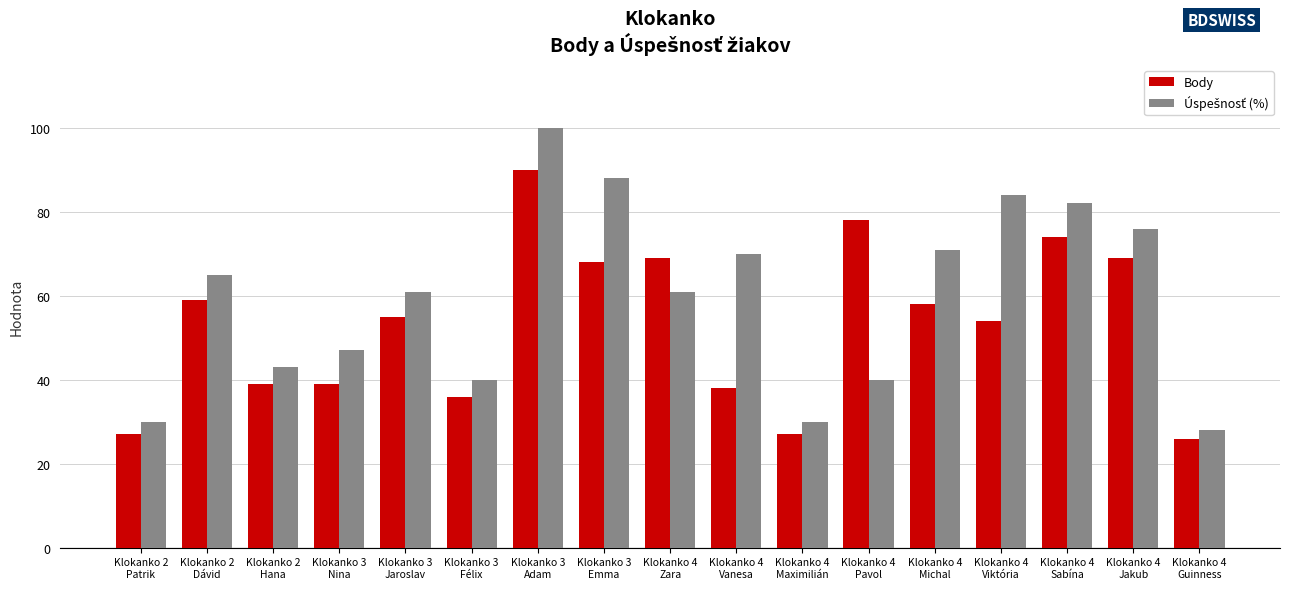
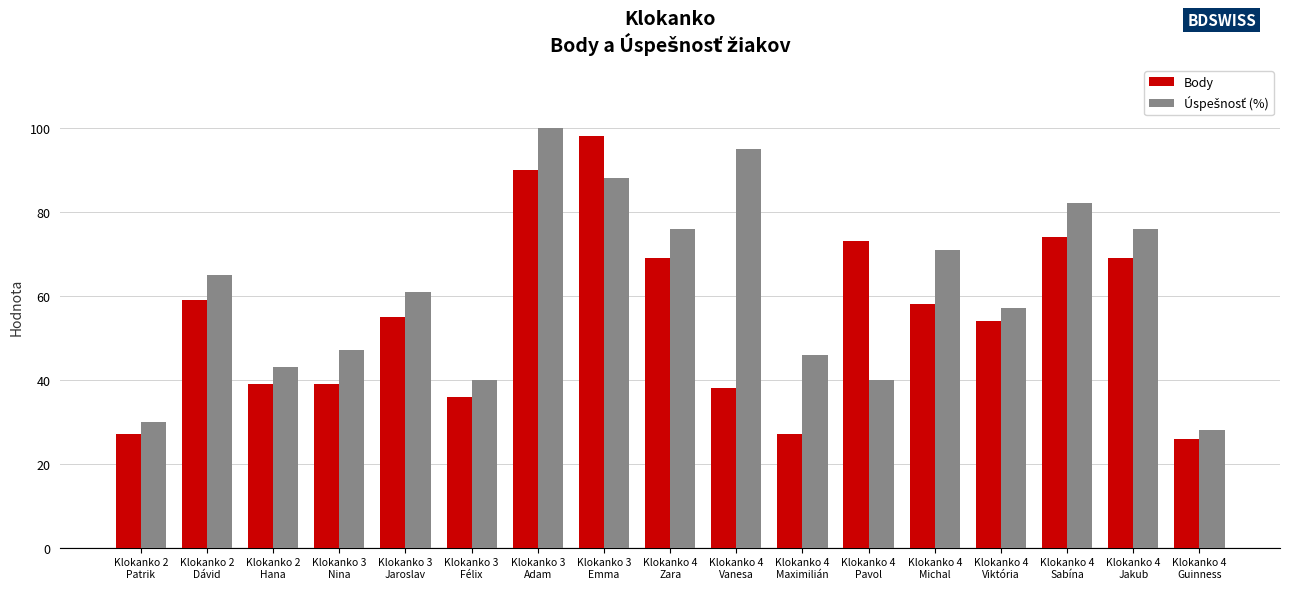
Body, Klokanko 3 Emma: 68 -> 98
Úspešnosť (%), Klokanko 4 Zara: 61 -> 76
Úspešnosť (%), Klokanko 4 Vanesa: 70 -> 95
Úspešnosť (%), Klokanko 4 Maximilián: 30 -> 46
Body, Klokanko 4 Pavol: 78 -> 73
Úspešnosť (%), Klokanko 4 Viktória: 84 -> 57
